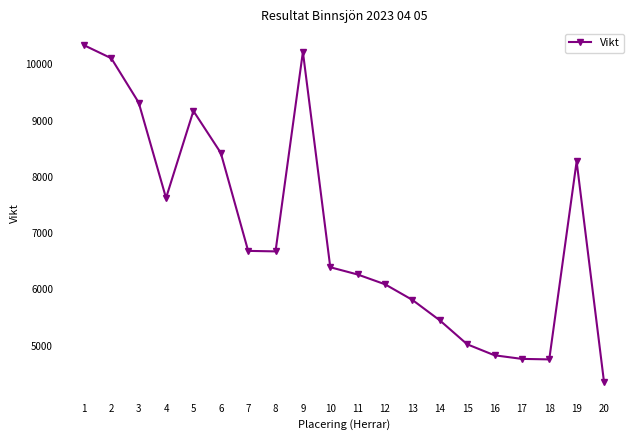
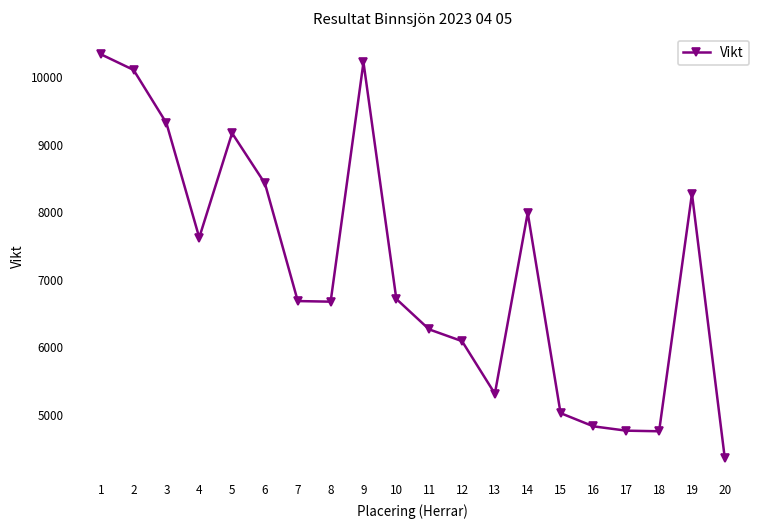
10: 6400 -> 6700
13: 5800 -> 5300
14: 5400 -> 8000
